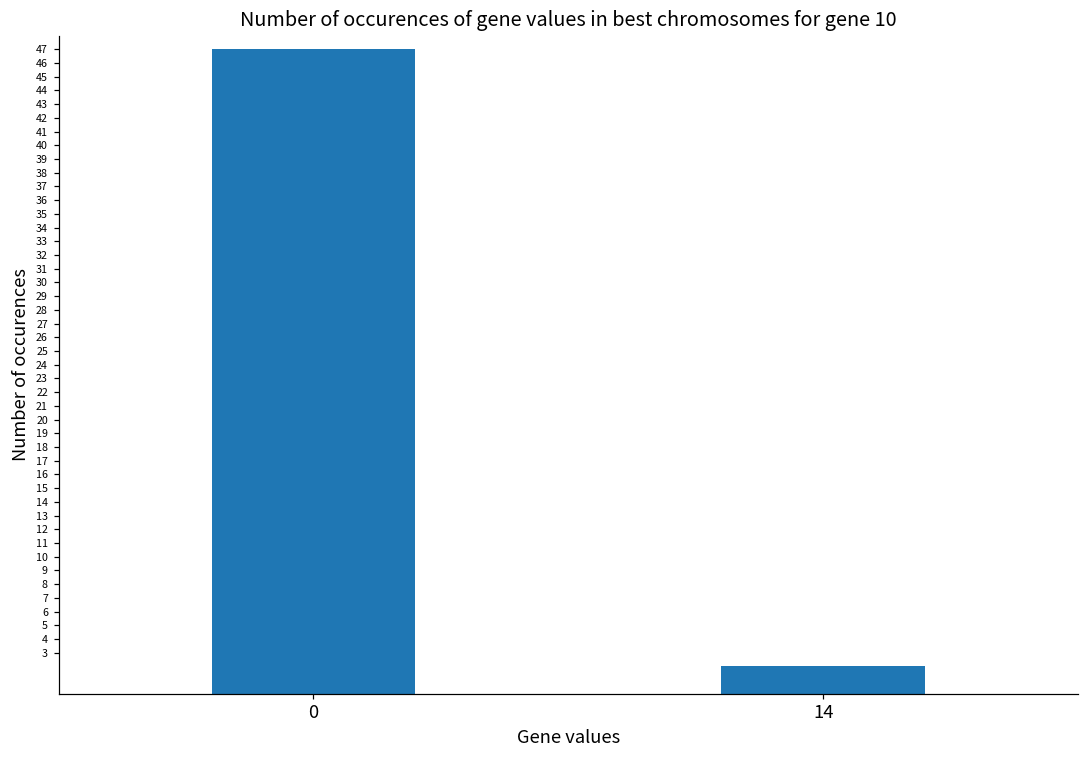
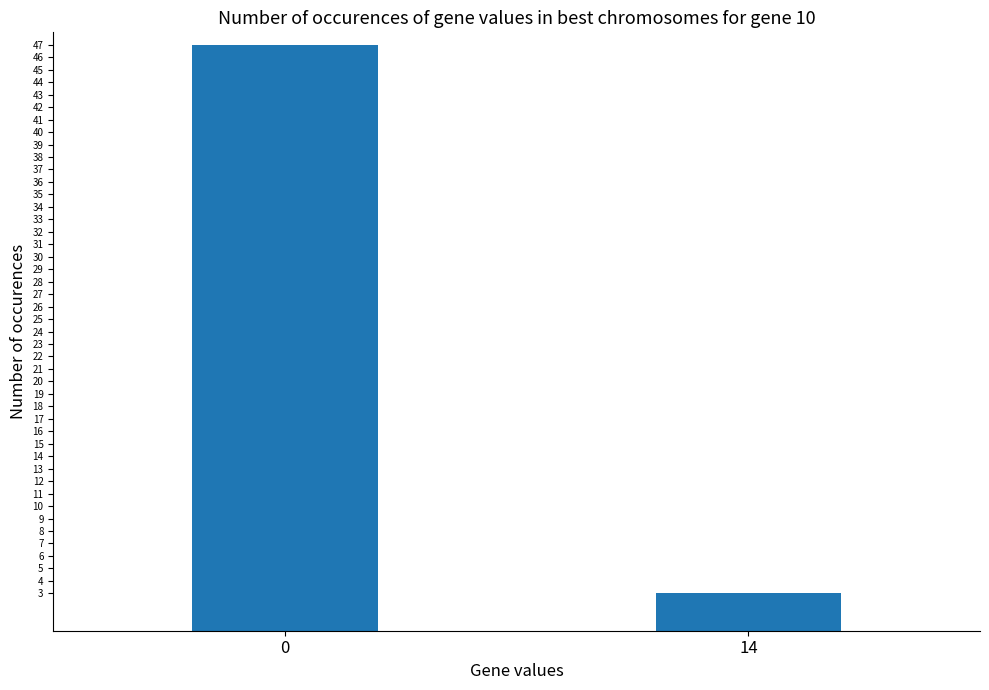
14: 2 -> 3
